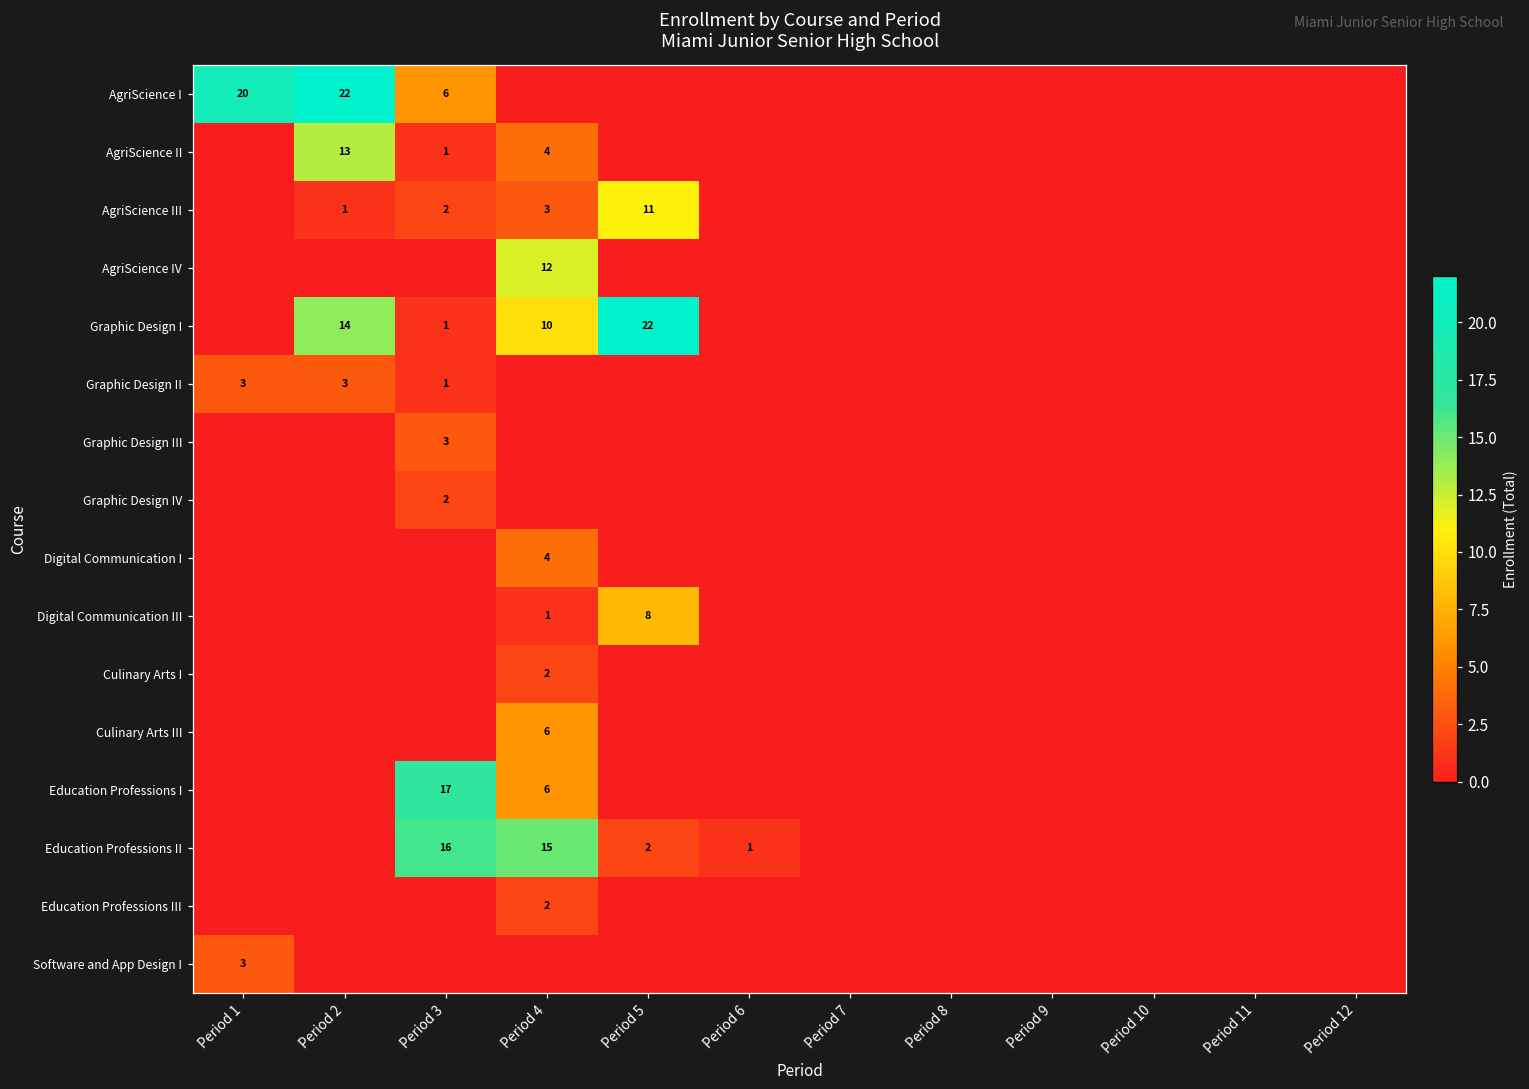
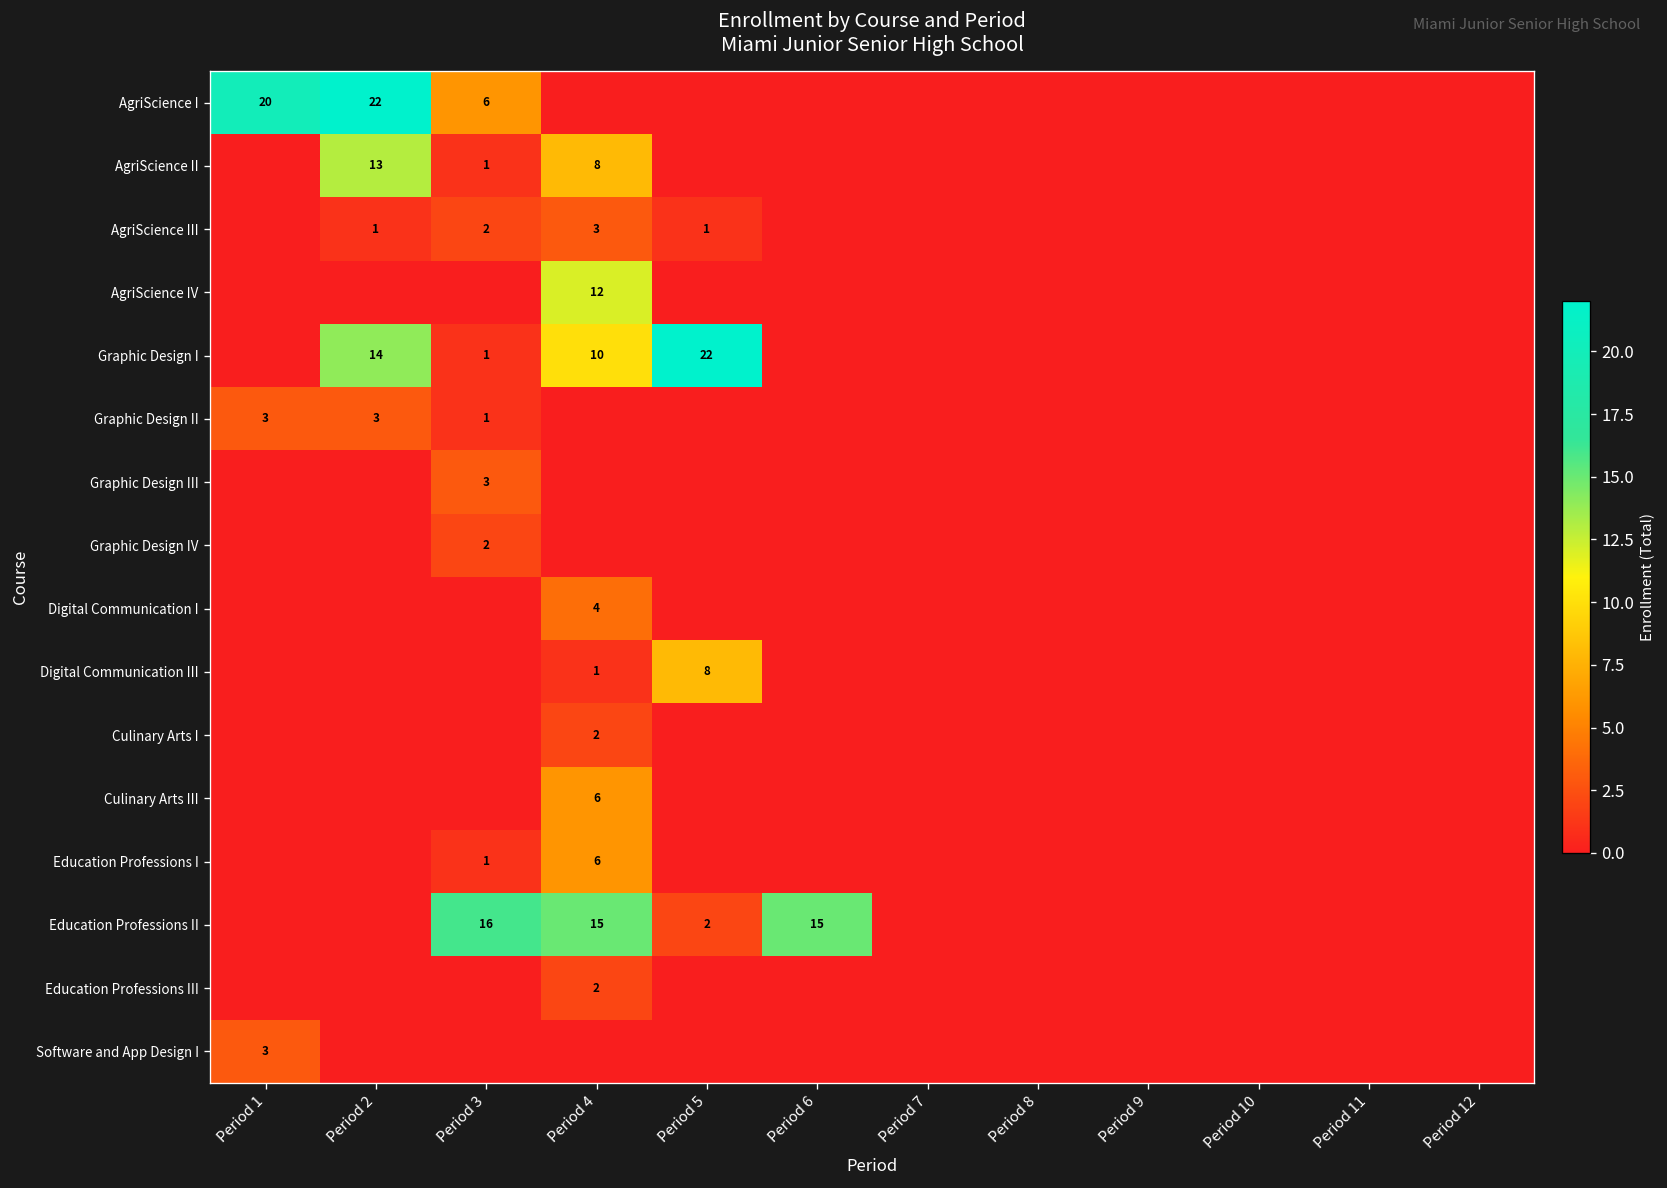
AgriScience II, Period 4: 4 -> 8
AgriScience III, Period 5: 11 -> 1
Education Professions I, Period 3: 17 -> 1
Education Professions II, Period 6: 1 -> 15
